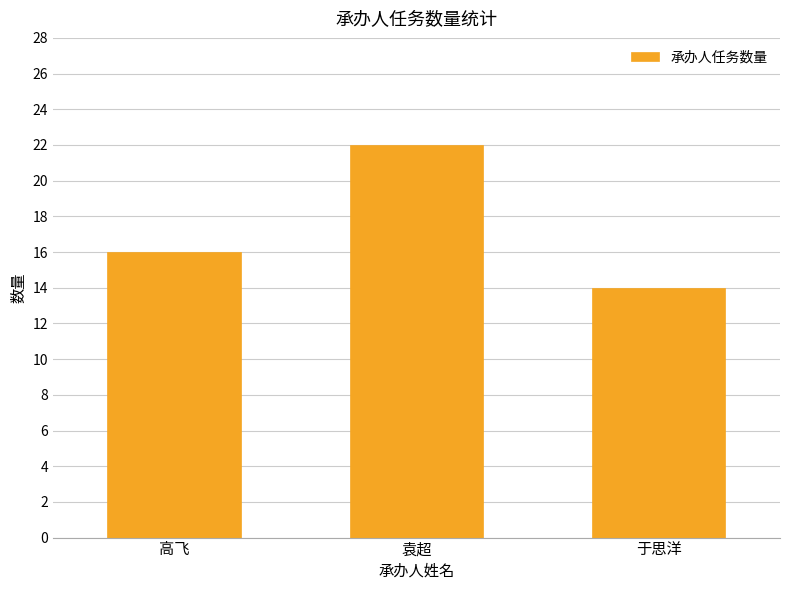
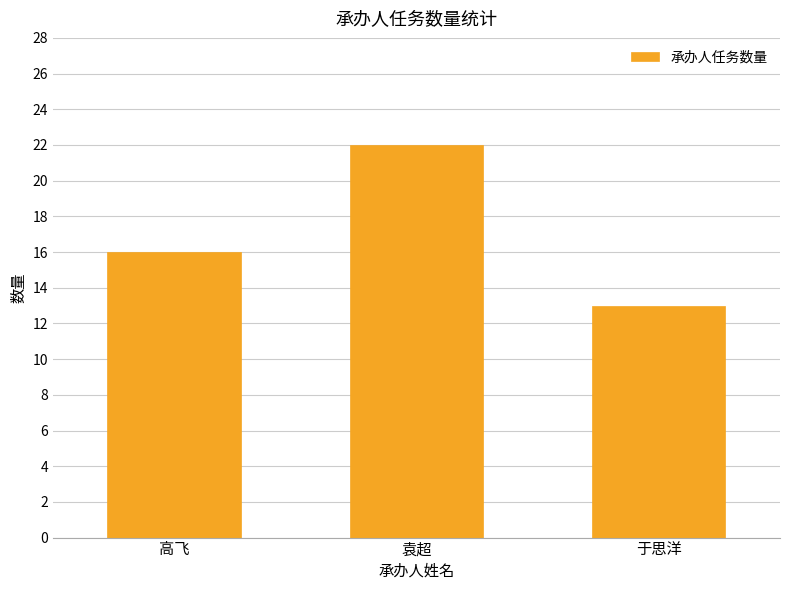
于思洋: 14 -> 13
